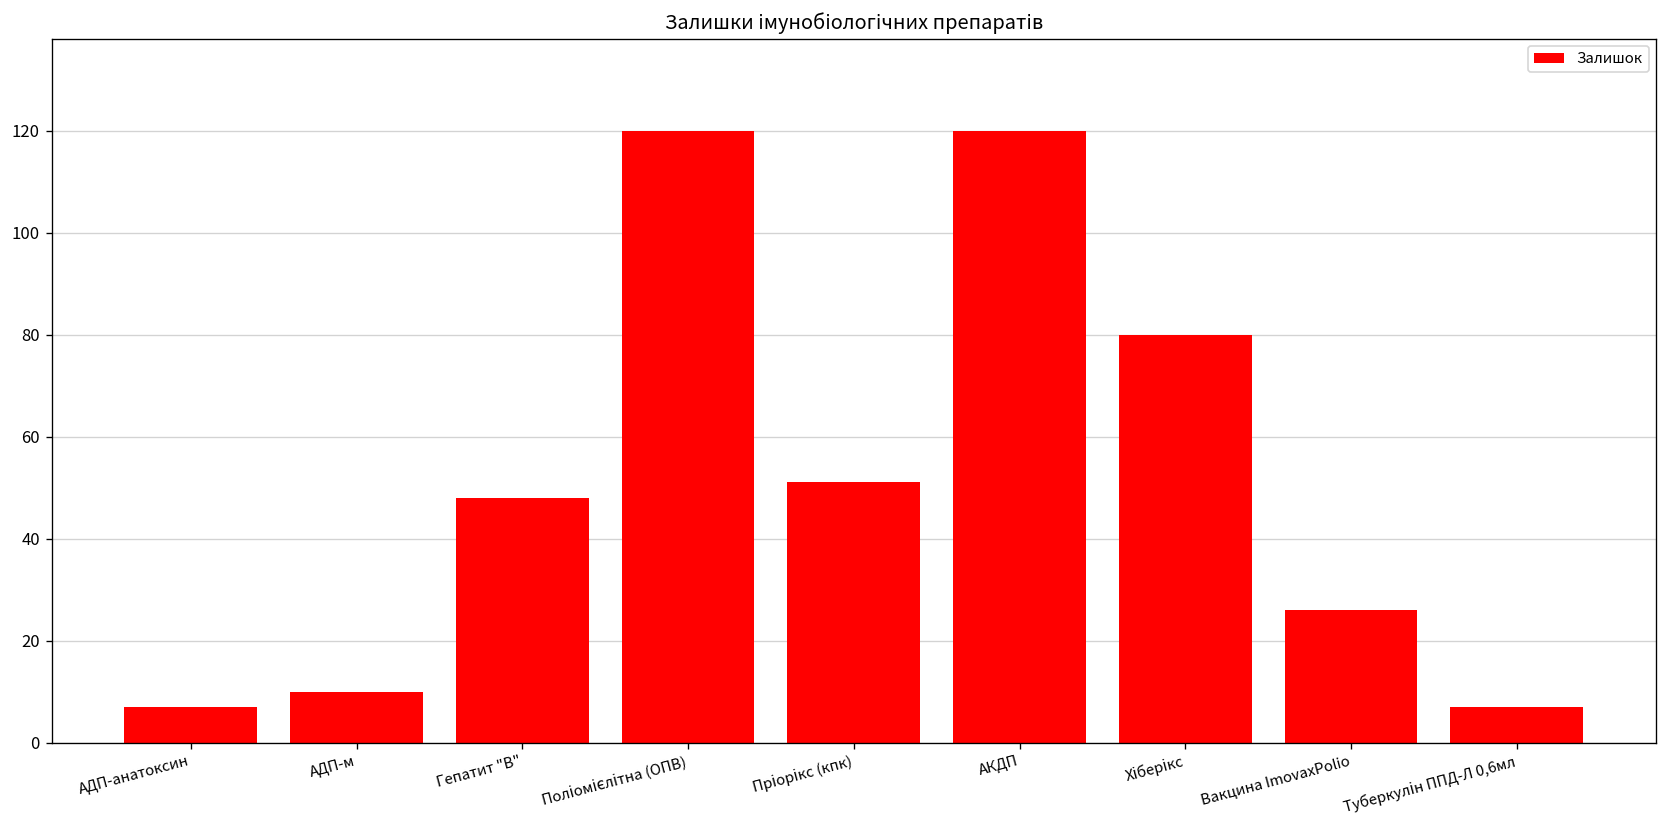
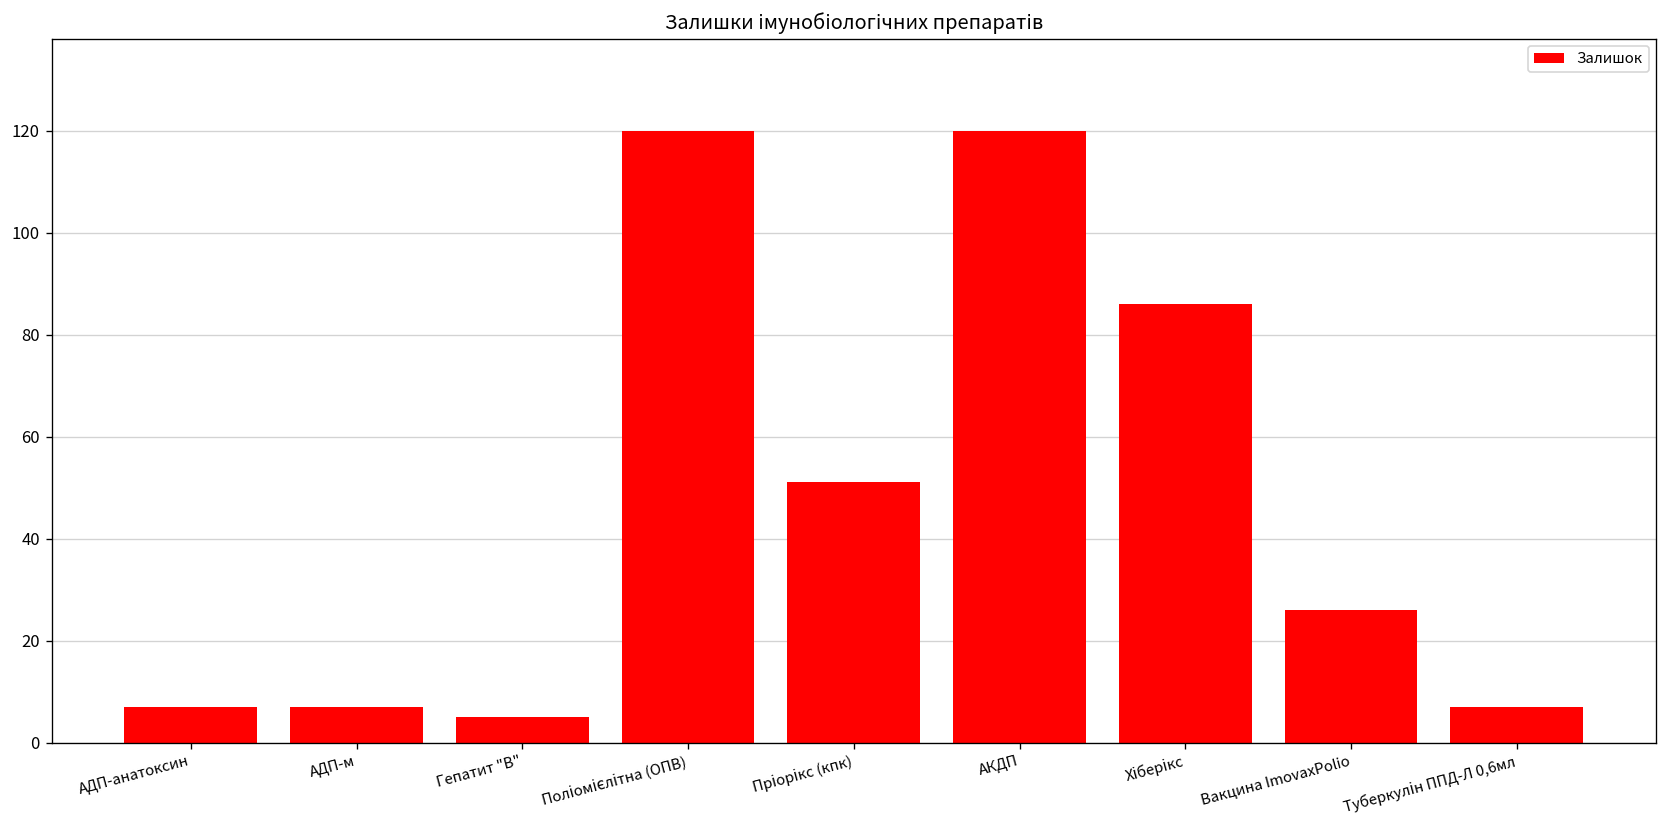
АДП-м: 10 -> 7
Гепатит "В": 48 -> 5
Хіберікс: 80 -> 86
